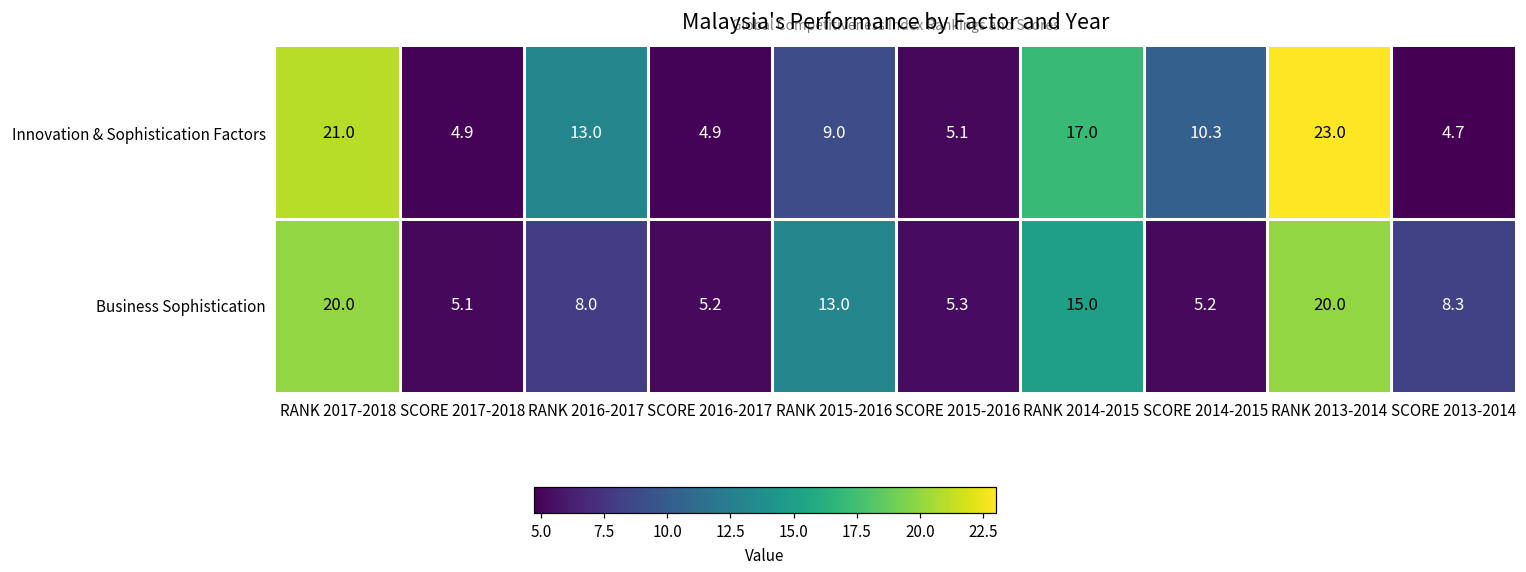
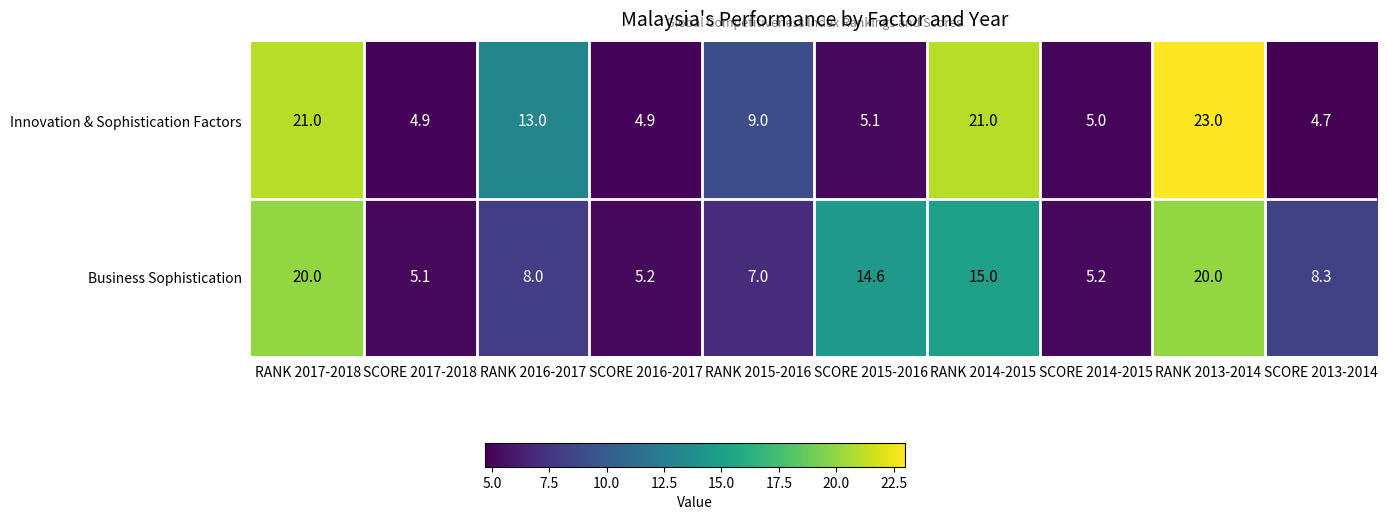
Innovation & Sophistication Factors, RANK 2014-2015: 17.0 -> 21.0
Innovation & Sophistication Factors, SCORE 2014-2015: 10.3 -> 5.0
Business Sophistication, RANK 2015-2016: 13.0 -> 7.0
Business Sophistication, SCORE 2015-2016: 5.3 -> 14.6
